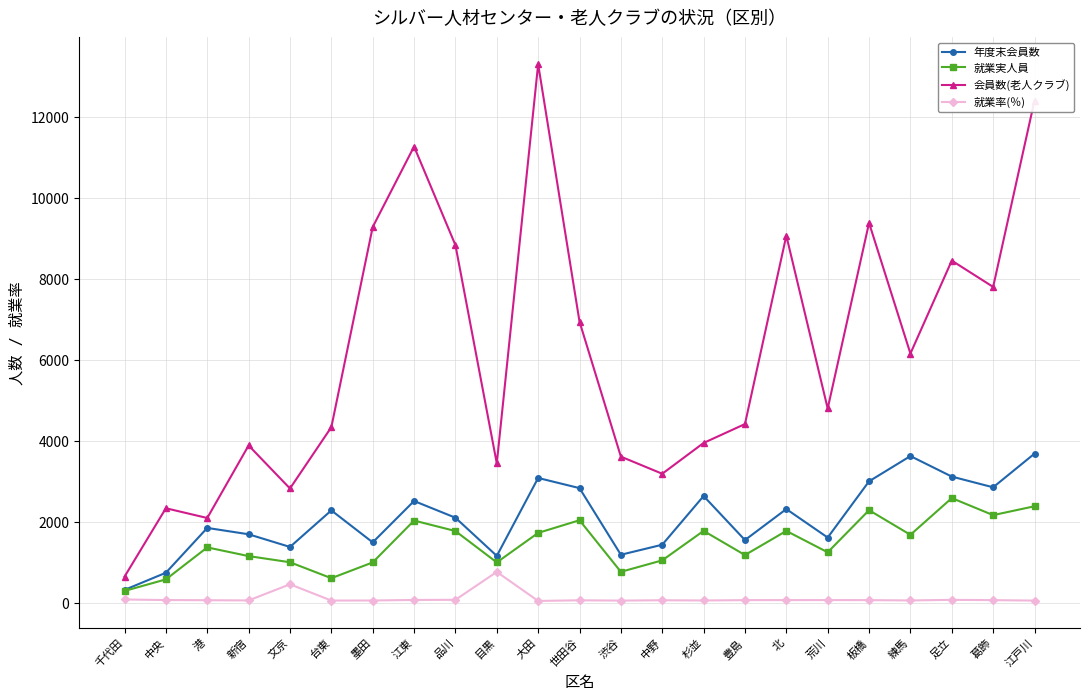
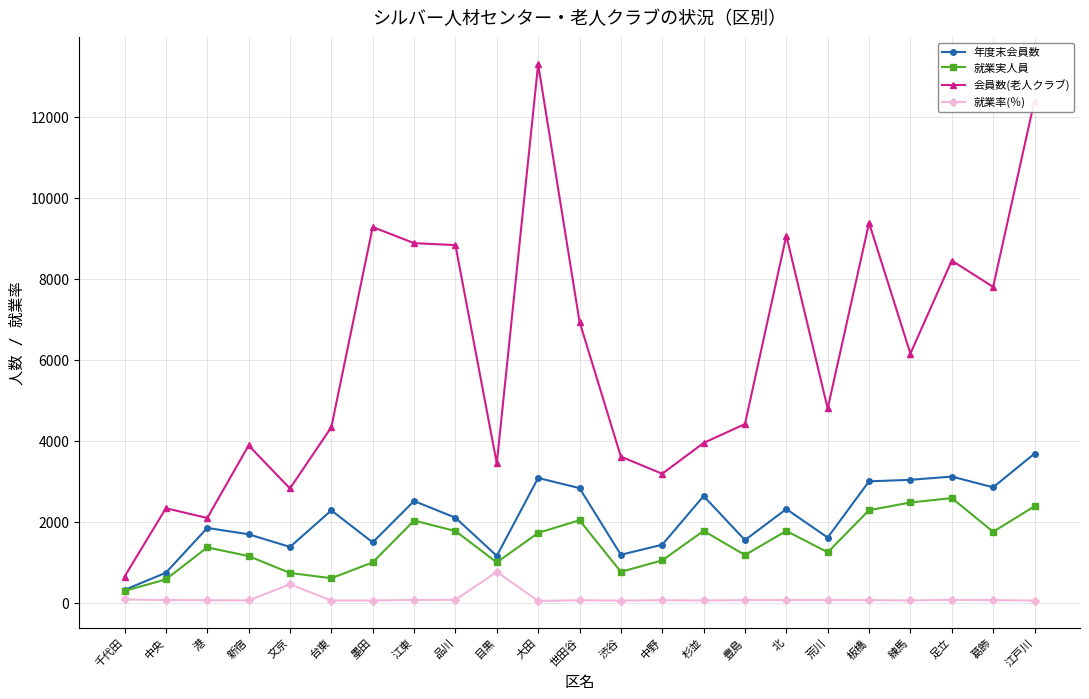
就業実人員, 文京: 1000 -> 700
会員数(老人クラブ), 江東: 11300 -> 8900
年度末会員数, 練馬: 3600 -> 3000
就業実人員, 練馬: 1700 -> 2500
就業実人員, 葛飾: 2200 -> 1800
